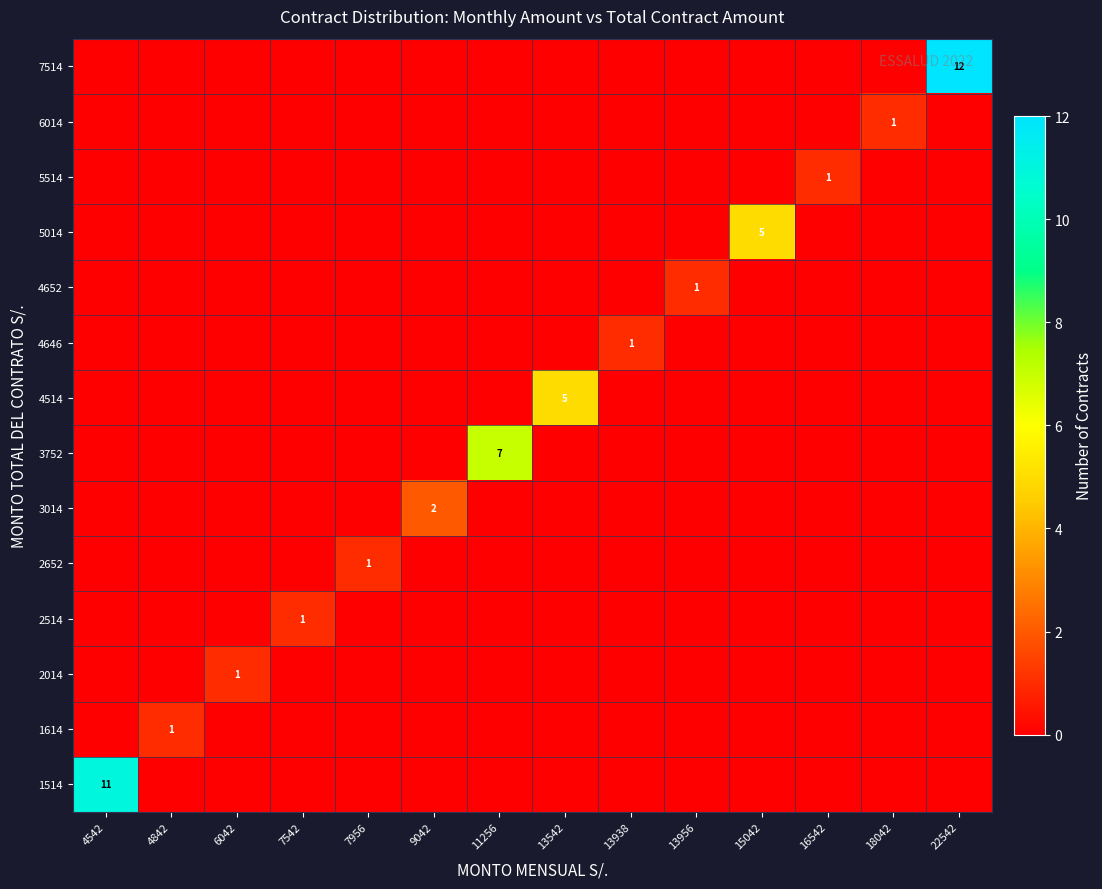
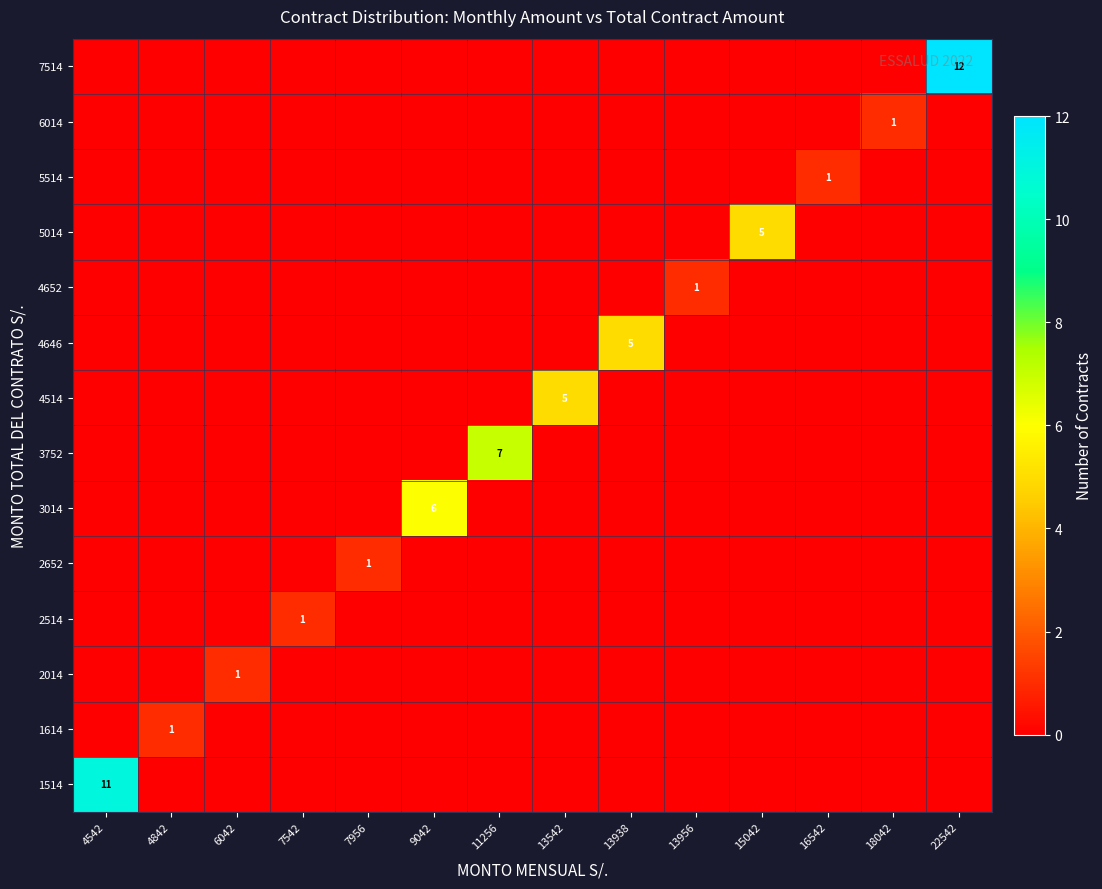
4646, 13938: 1 -> 5
3014, 9042: 2 -> 6
